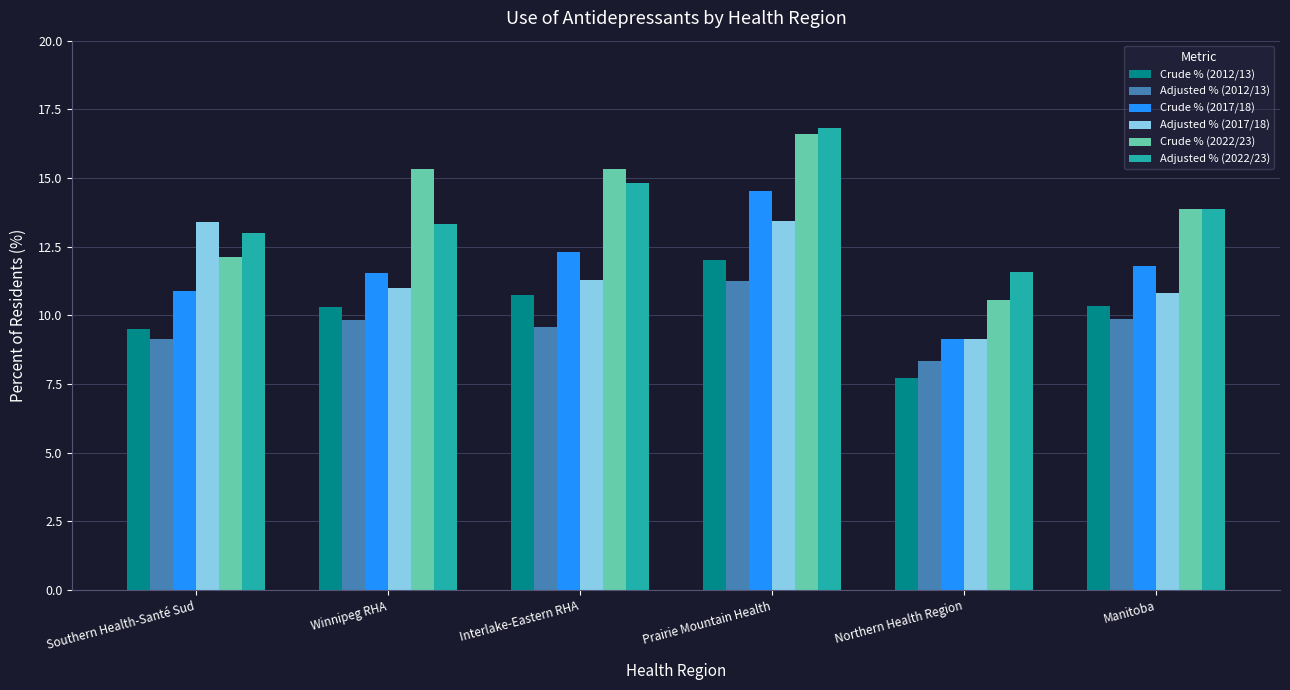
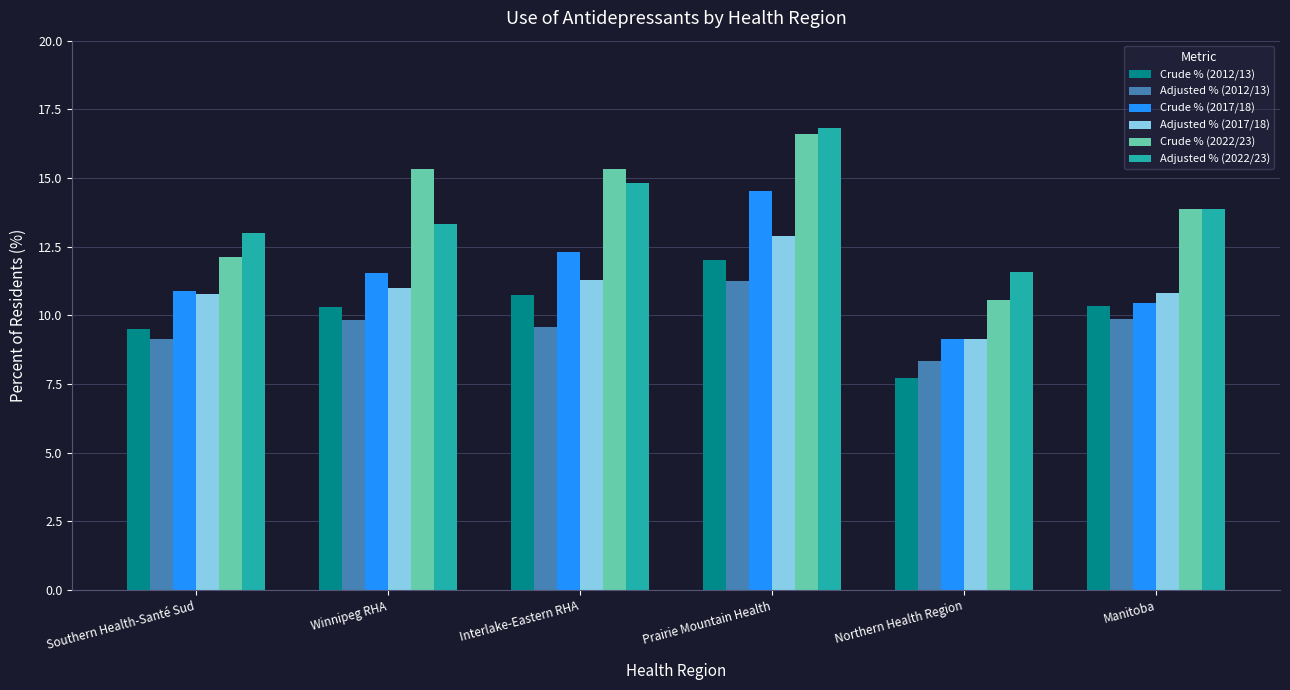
Adjusted % (2017/18), Southern Health-Santé Sud: 13.4 -> 10.8
Adjusted % (2017/18), Prairie Mountain Health: 13.4 -> 12.9
Crude % (2017/18), Manitoba: 11.8 -> 10.4
